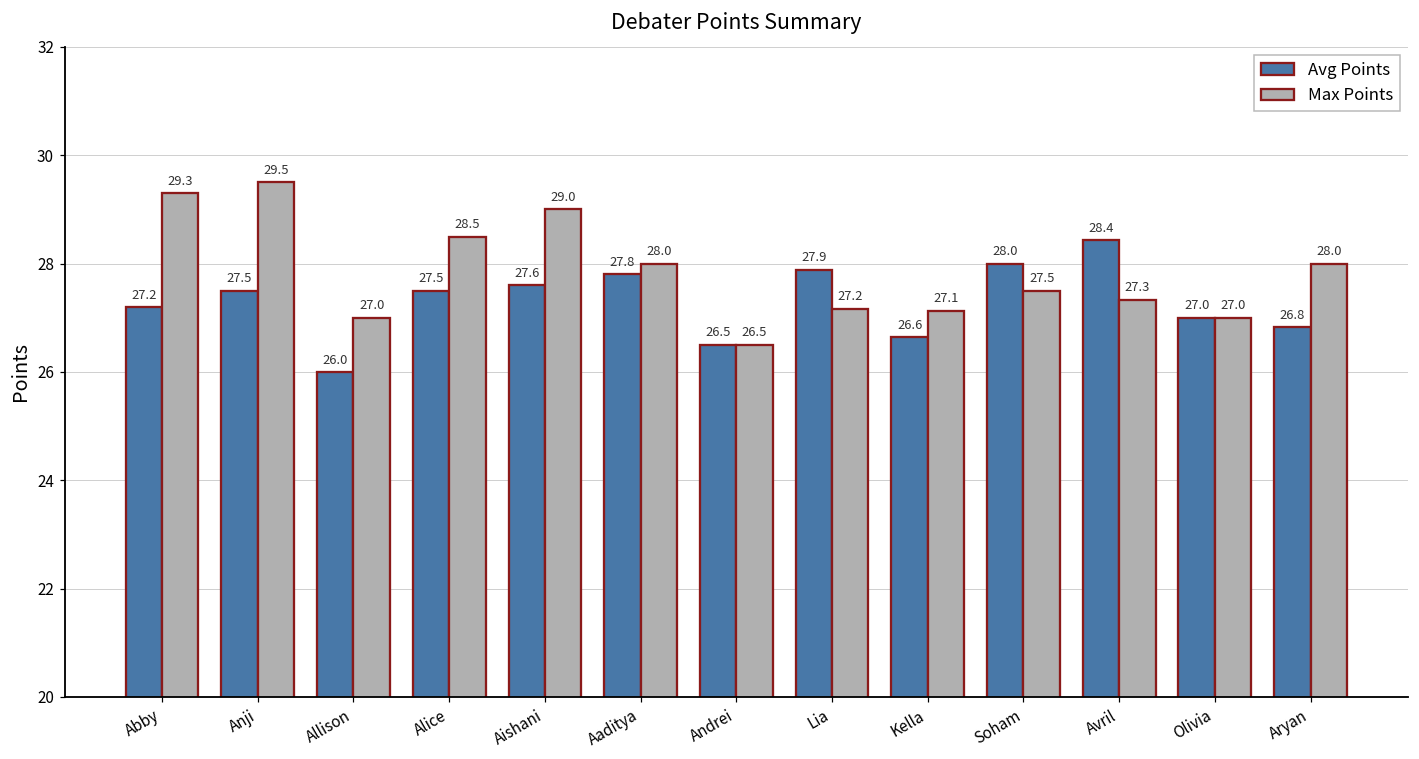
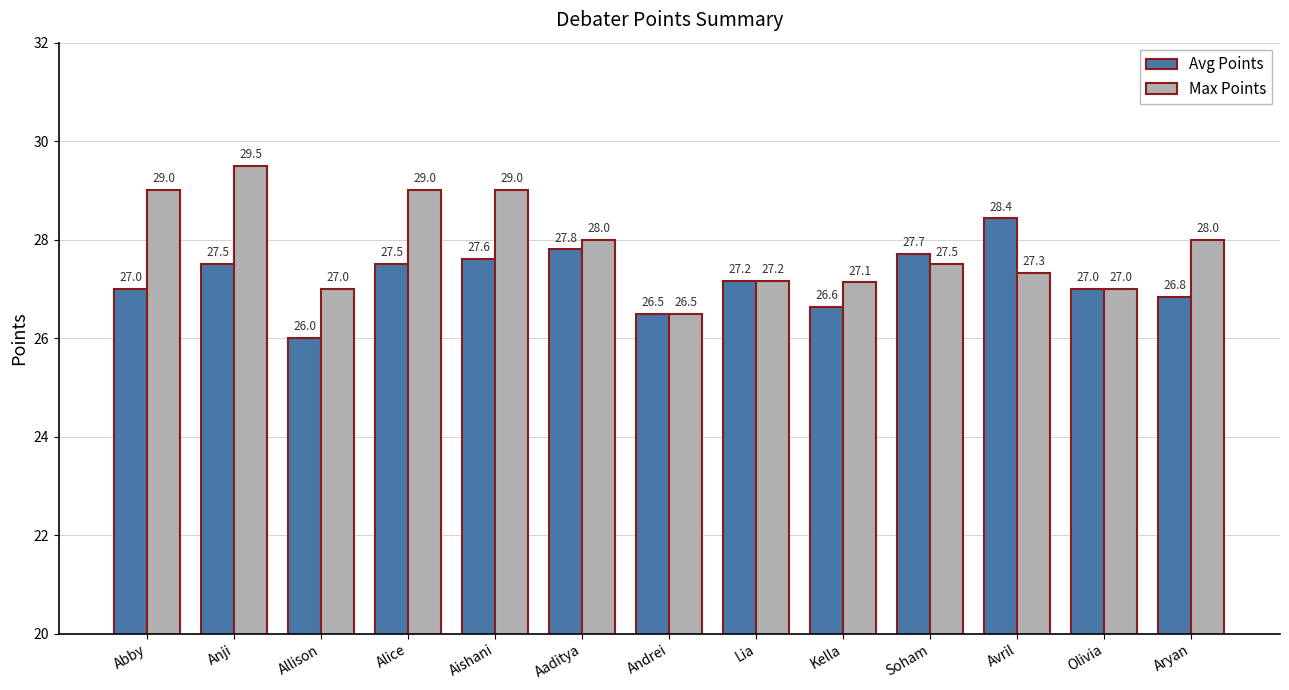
Avg Points, Abby: 27.2 -> 27.0
Max Points, Abby: 29.3 -> 29.0
Max Points, Alice: 28.5 -> 29.0
Avg Points, Lia: 27.9 -> 27.2
Avg Points, Soham: 28.0 -> 27.7
